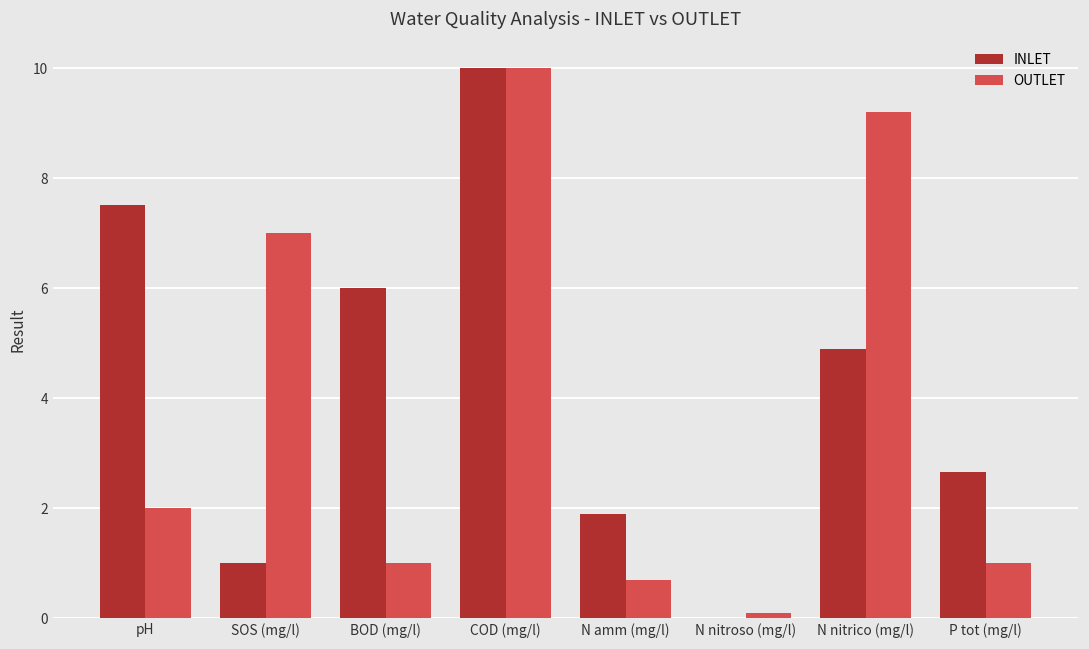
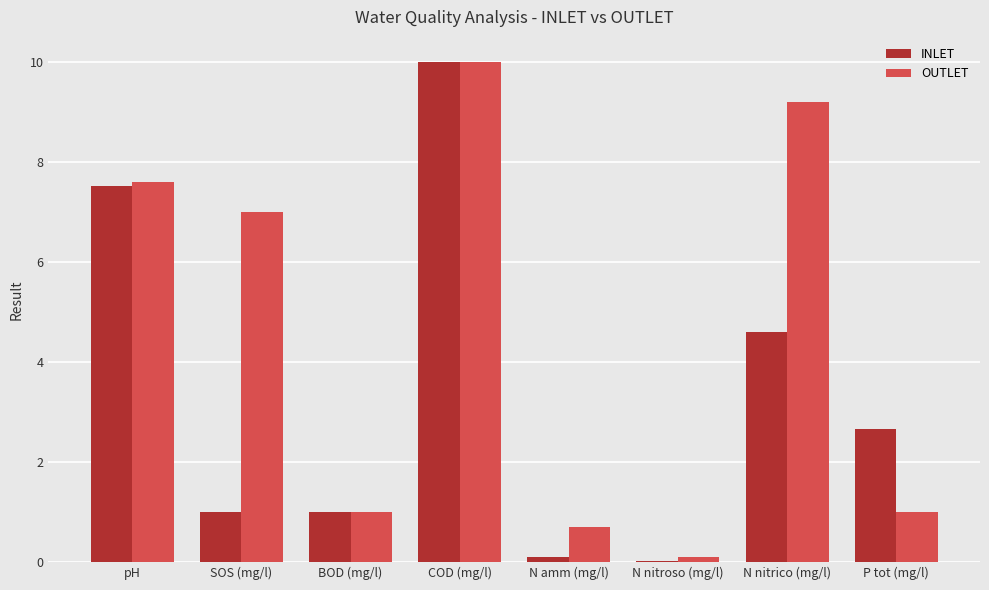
OUTLET, pH: 2.0 -> 7.6
INLET, BOD (mg/l): 6 -> 1
INLET, N amm (mg/l): 1.9 -> 0.1
INLET, N nitrico (mg/l): 4.9 -> 4.6
